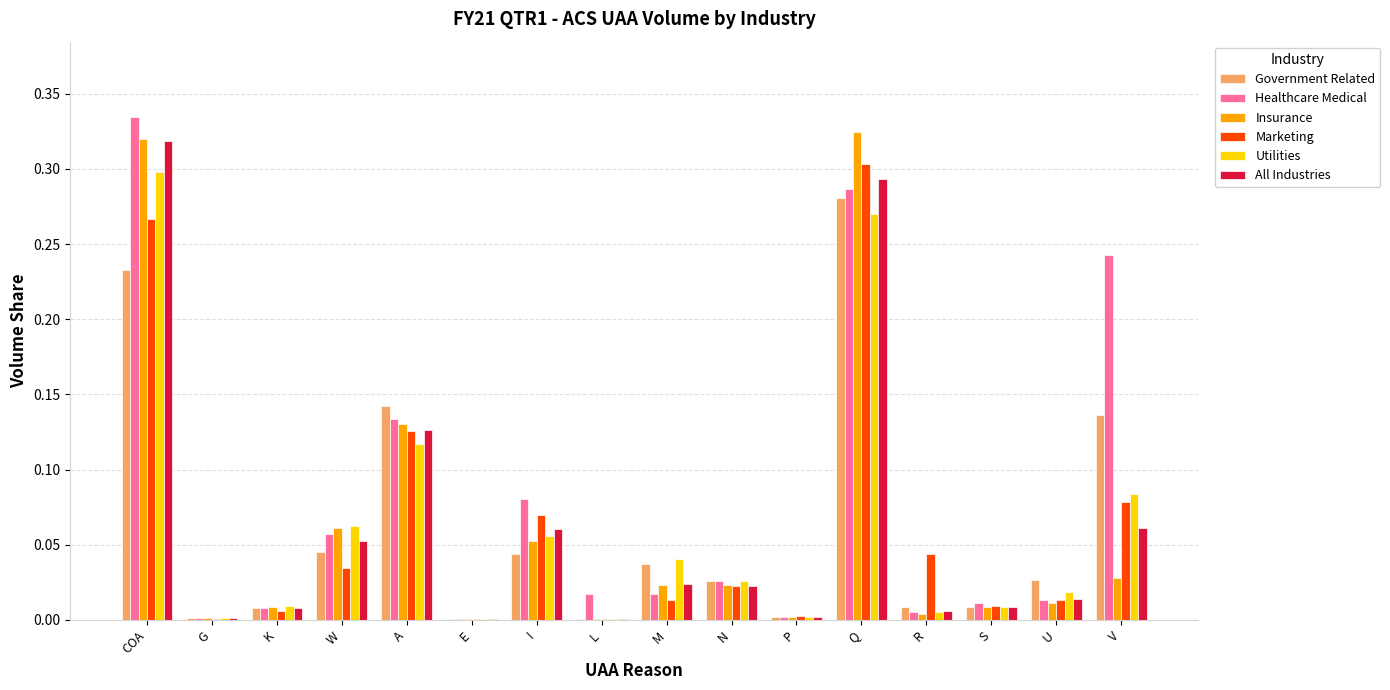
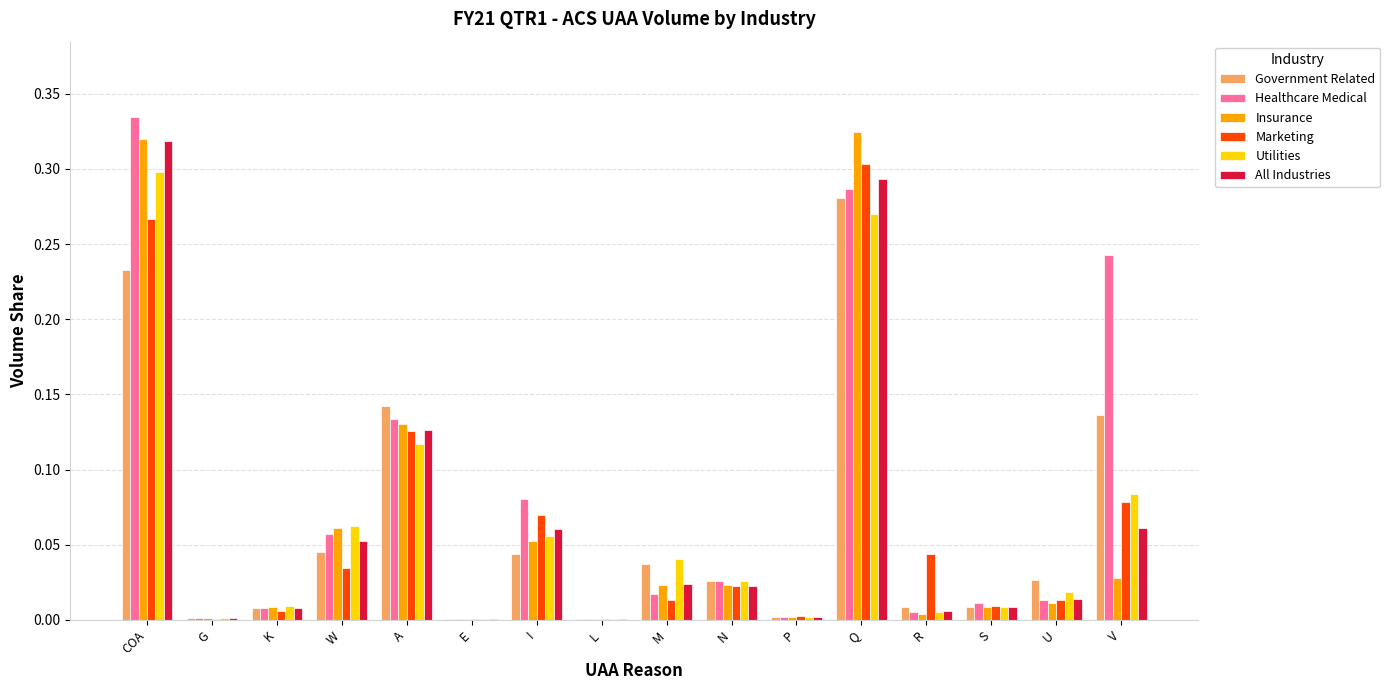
Healthcare Medical, L: 0.017 -> 0.001
